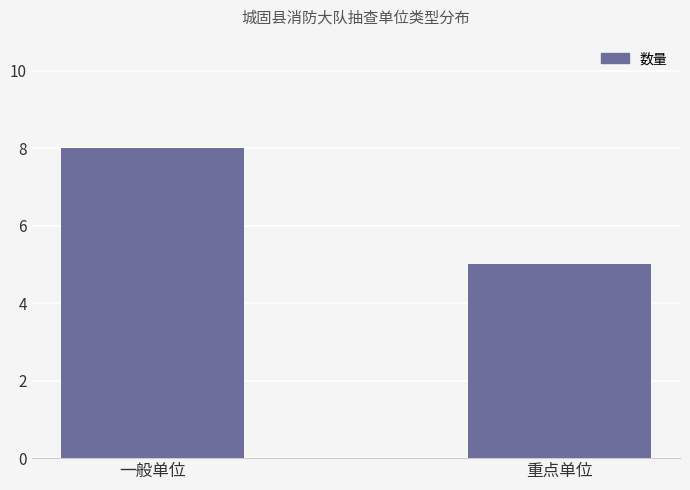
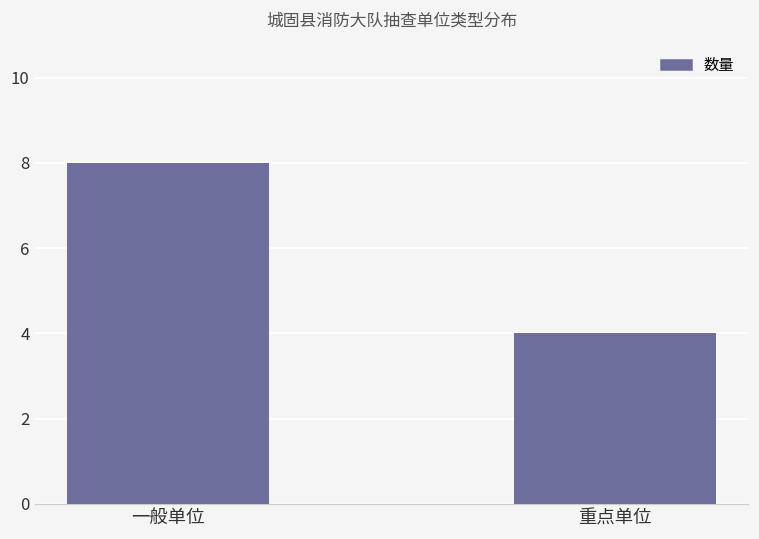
重点单位: 5 -> 4
